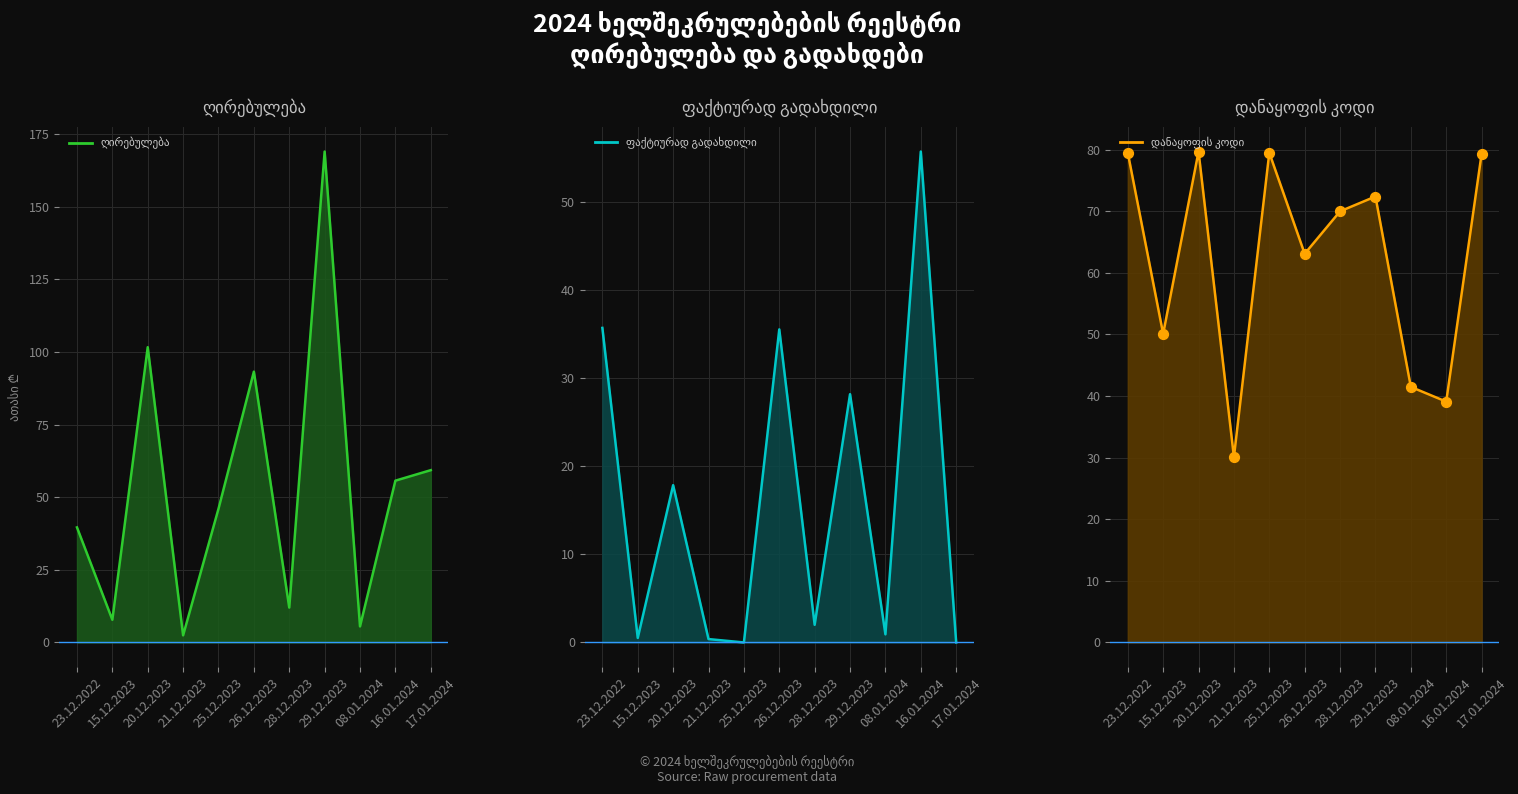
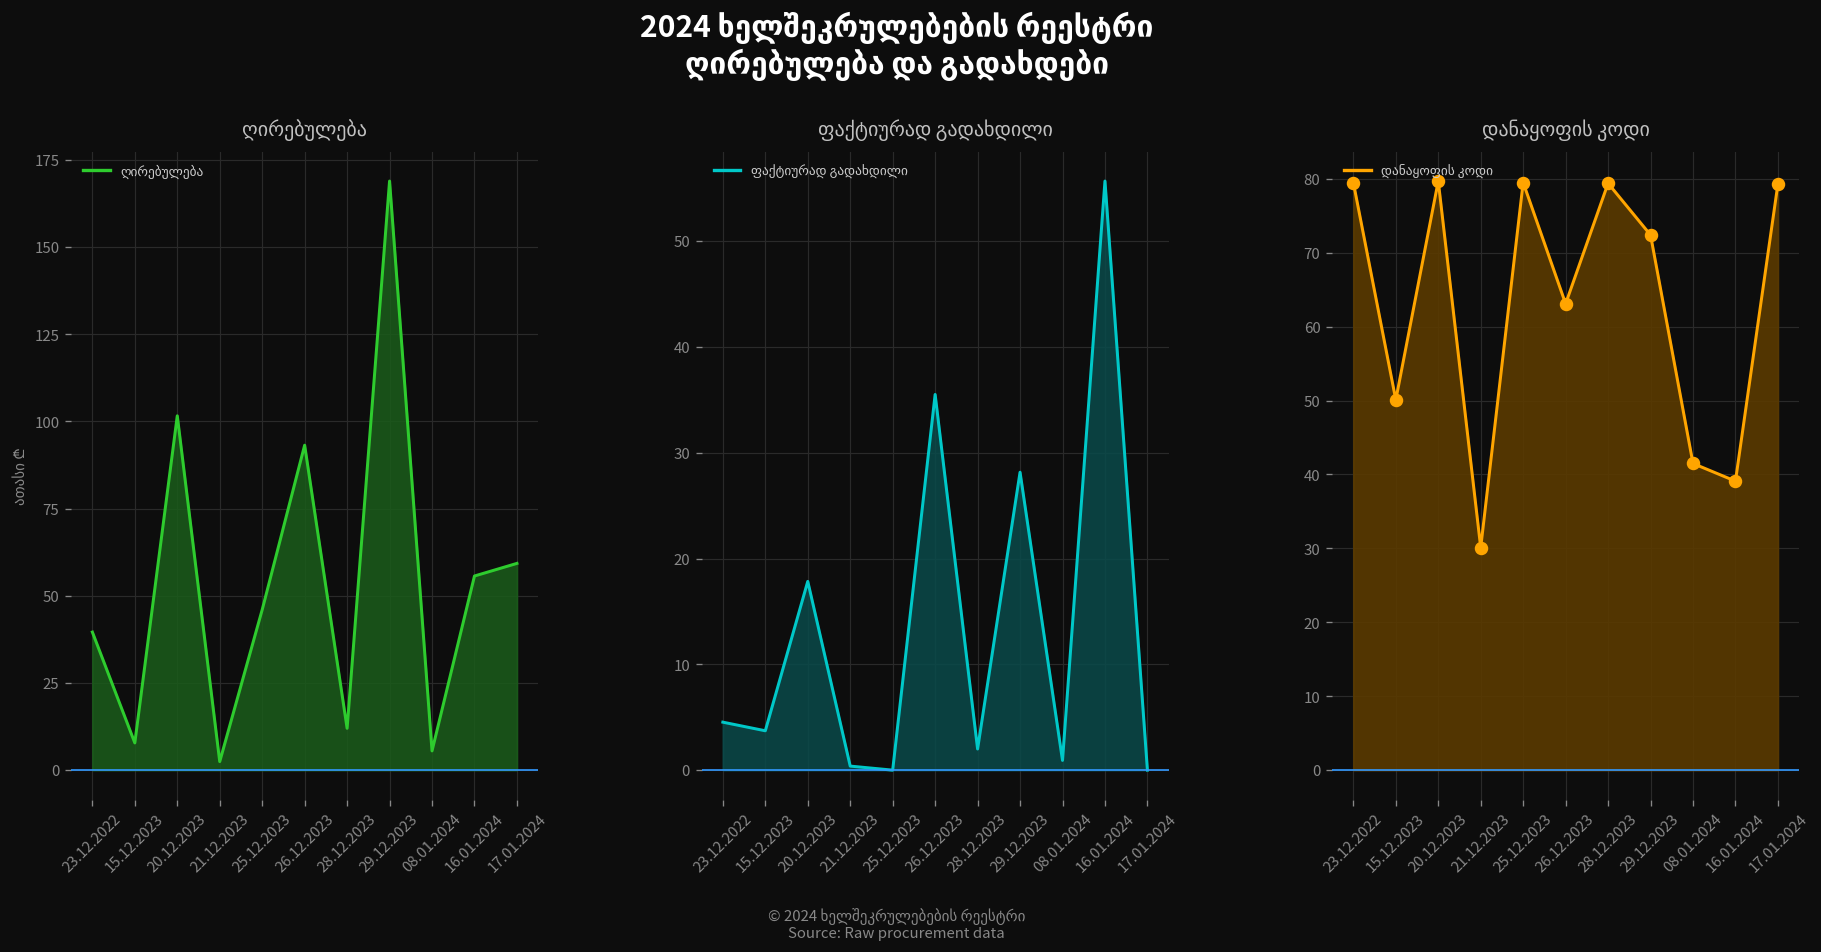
ფაქტიურად გადახდილი, 23.12.2022: 36 -> 5
ფაქტიურად გადახდილი, 15.12.2023: 1 -> 4
დანაყოფის კოდი, 28.12.2023: 70 -> 79
